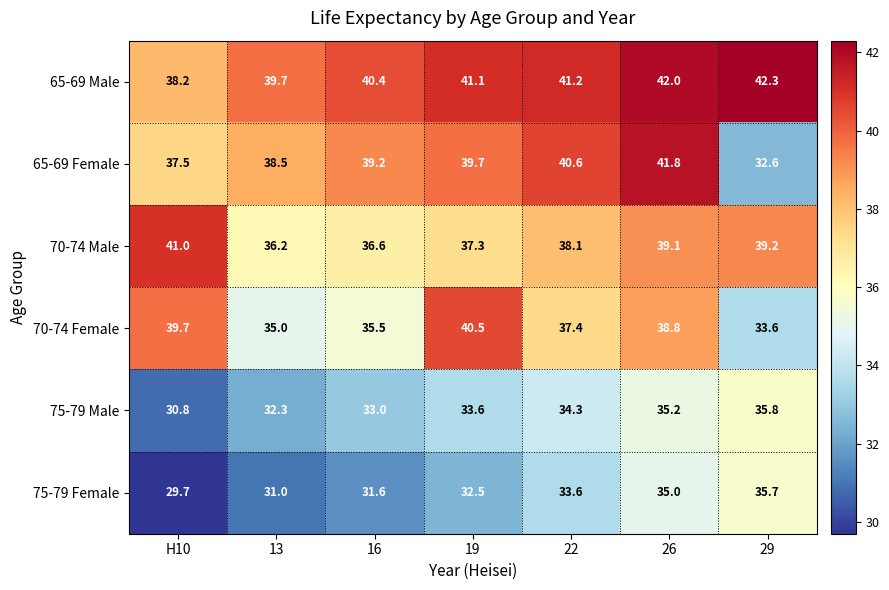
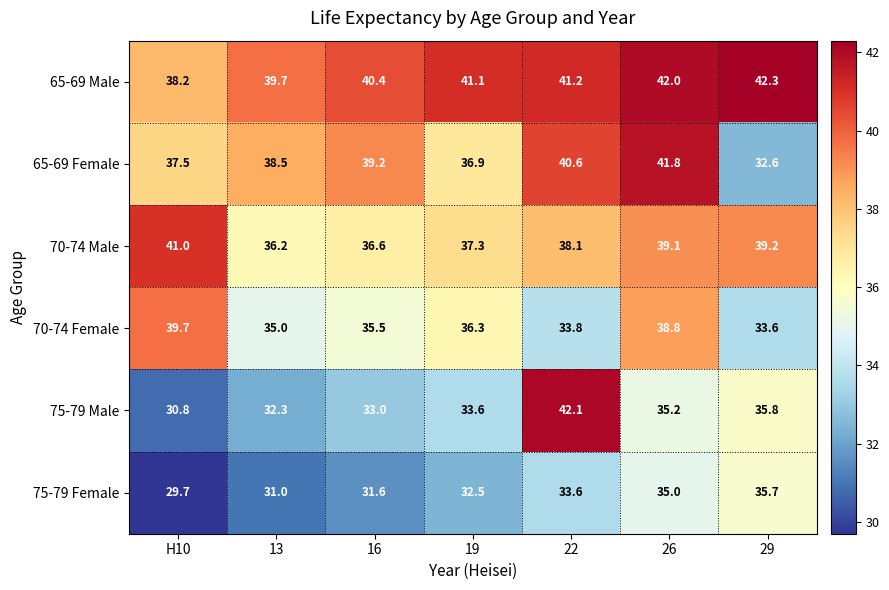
65-69 Female, 19: 39.7 -> 36.9
70-74 Female, 19: 40.5 -> 36.3
70-74 Female, 22: 37.4 -> 33.8
75-79 Male, 22: 34.3 -> 42.1
